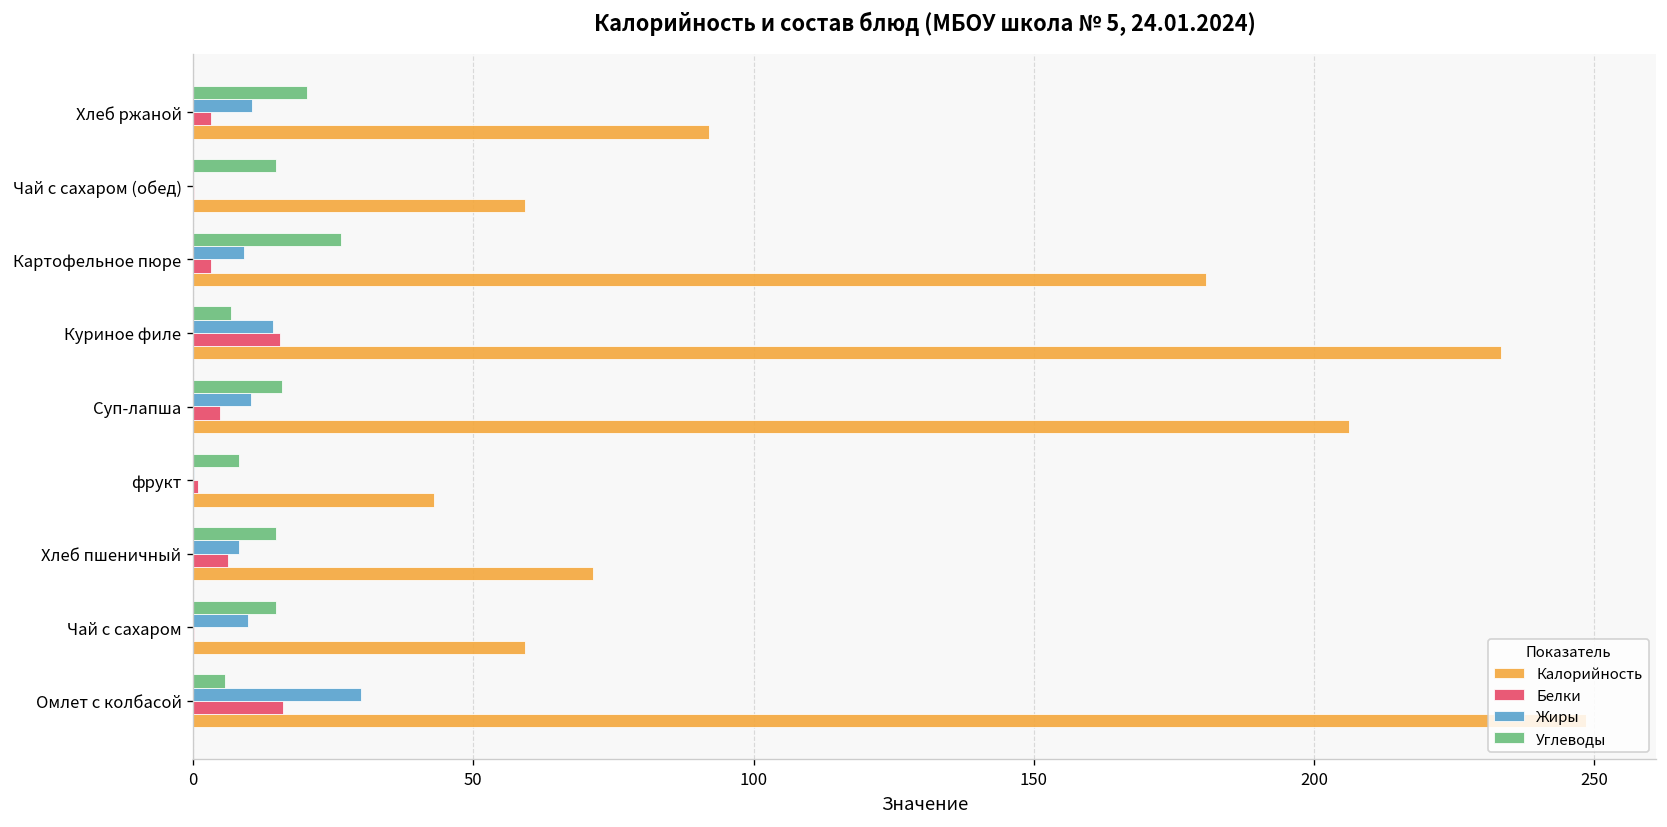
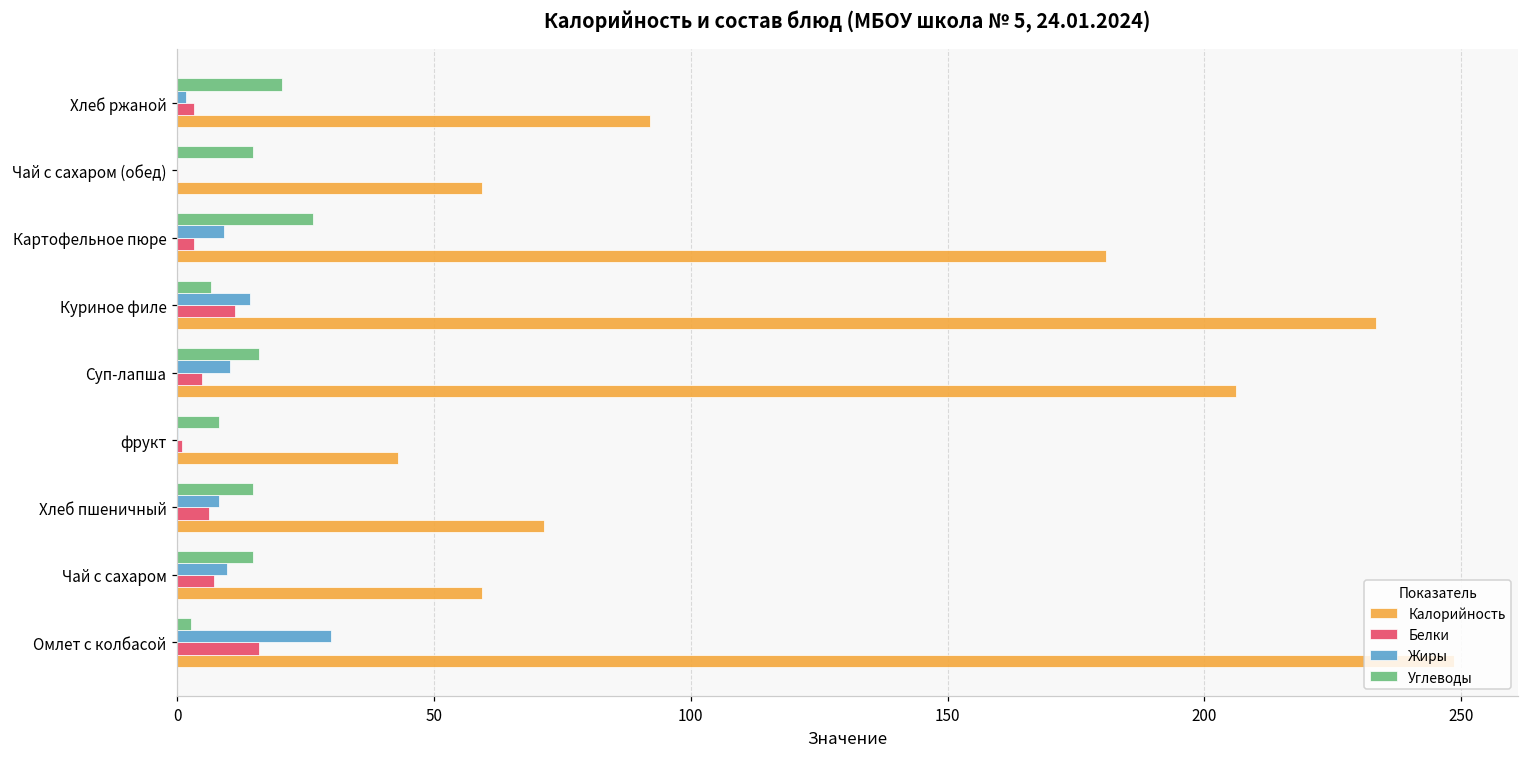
Жиры, Хлеб ржаной: 11 -> 2
Белки, Куриное филе: 16 -> 11
Белки, Чай с сахаром: 0 -> 7
Углеводы, Омлет с колбасой: 6 -> 3
